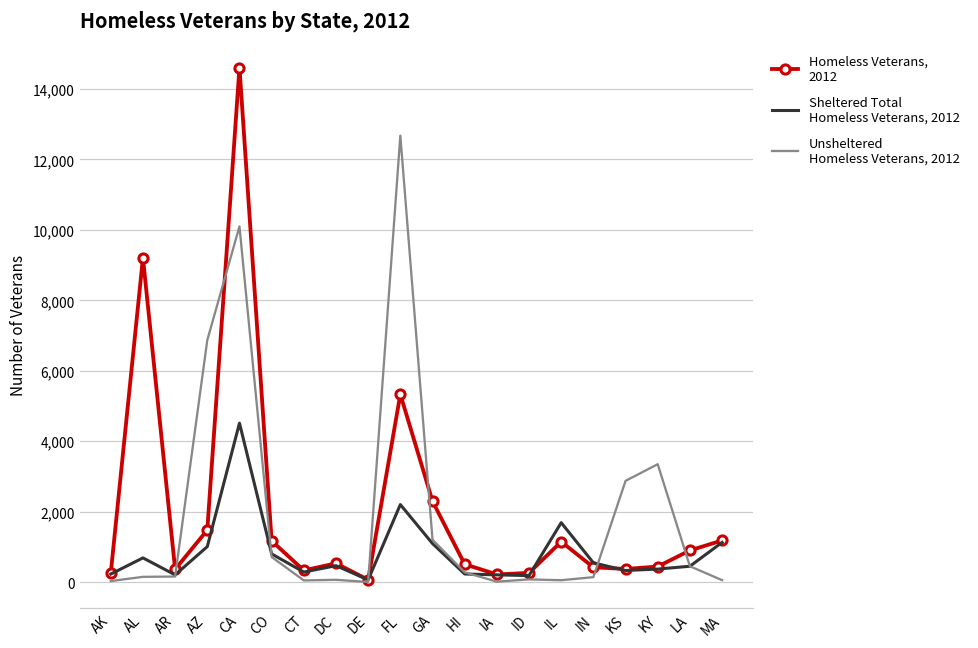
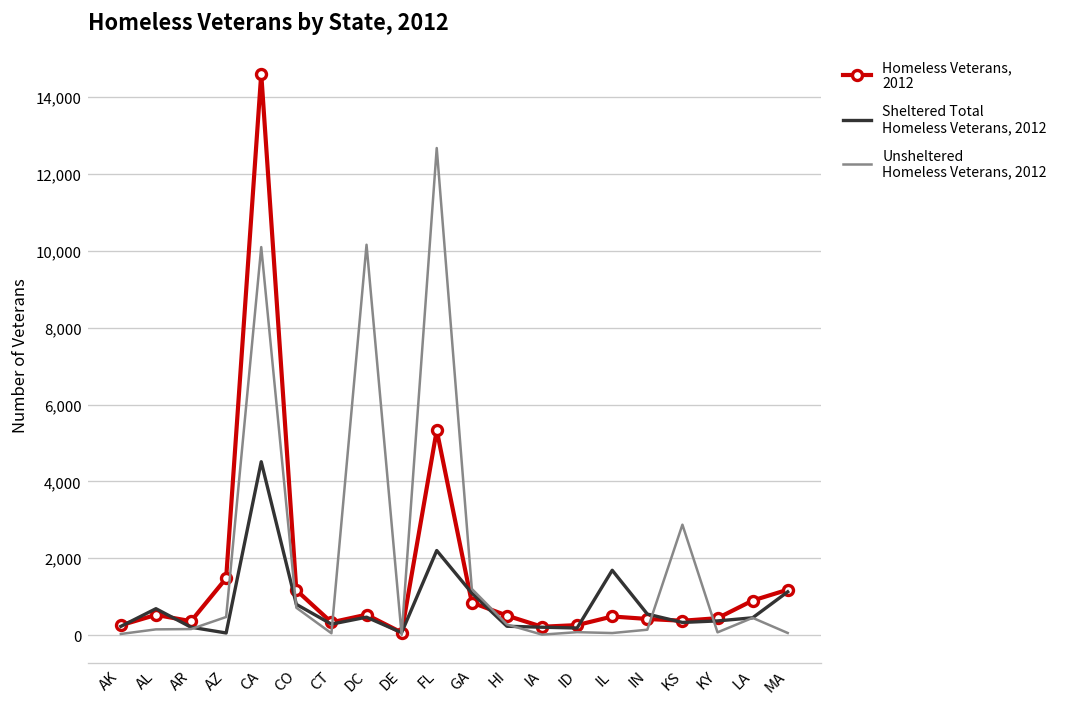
Homeless Veterans, 2012, AL: 9,200 -> 500
Sheltered Total Homeless Veterans, 2012, AZ: 1,000 -> 100
Unsheltered Homeless Veterans, 2012, AZ: 6,900 -> 500
Unsheltered Homeless Veterans, 2012, DC: 100 -> 10,200
Homeless Veterans, 2012, GA: 2,300 -> 800
Homeless Veterans, 2012, IL: 1,100 -> 500
Unsheltered Homeless Veterans, 2012, KY: 3,300 -> 100
